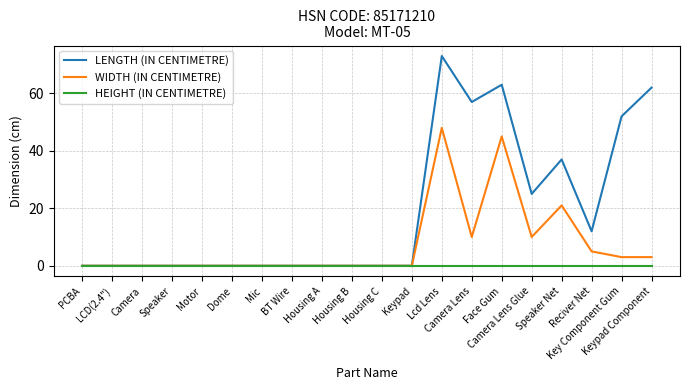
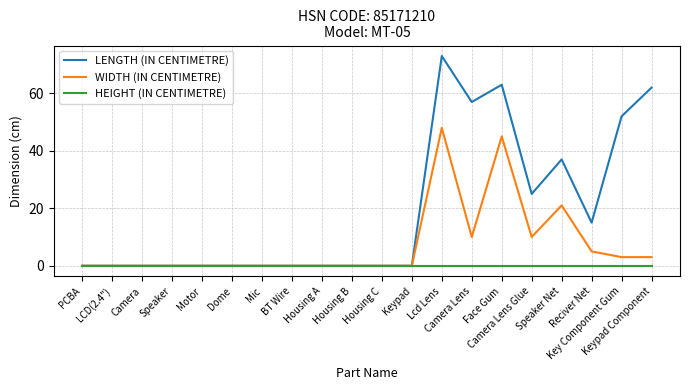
LENGTH (IN CENTIMETRE), Reciver Net: 12 -> 15
